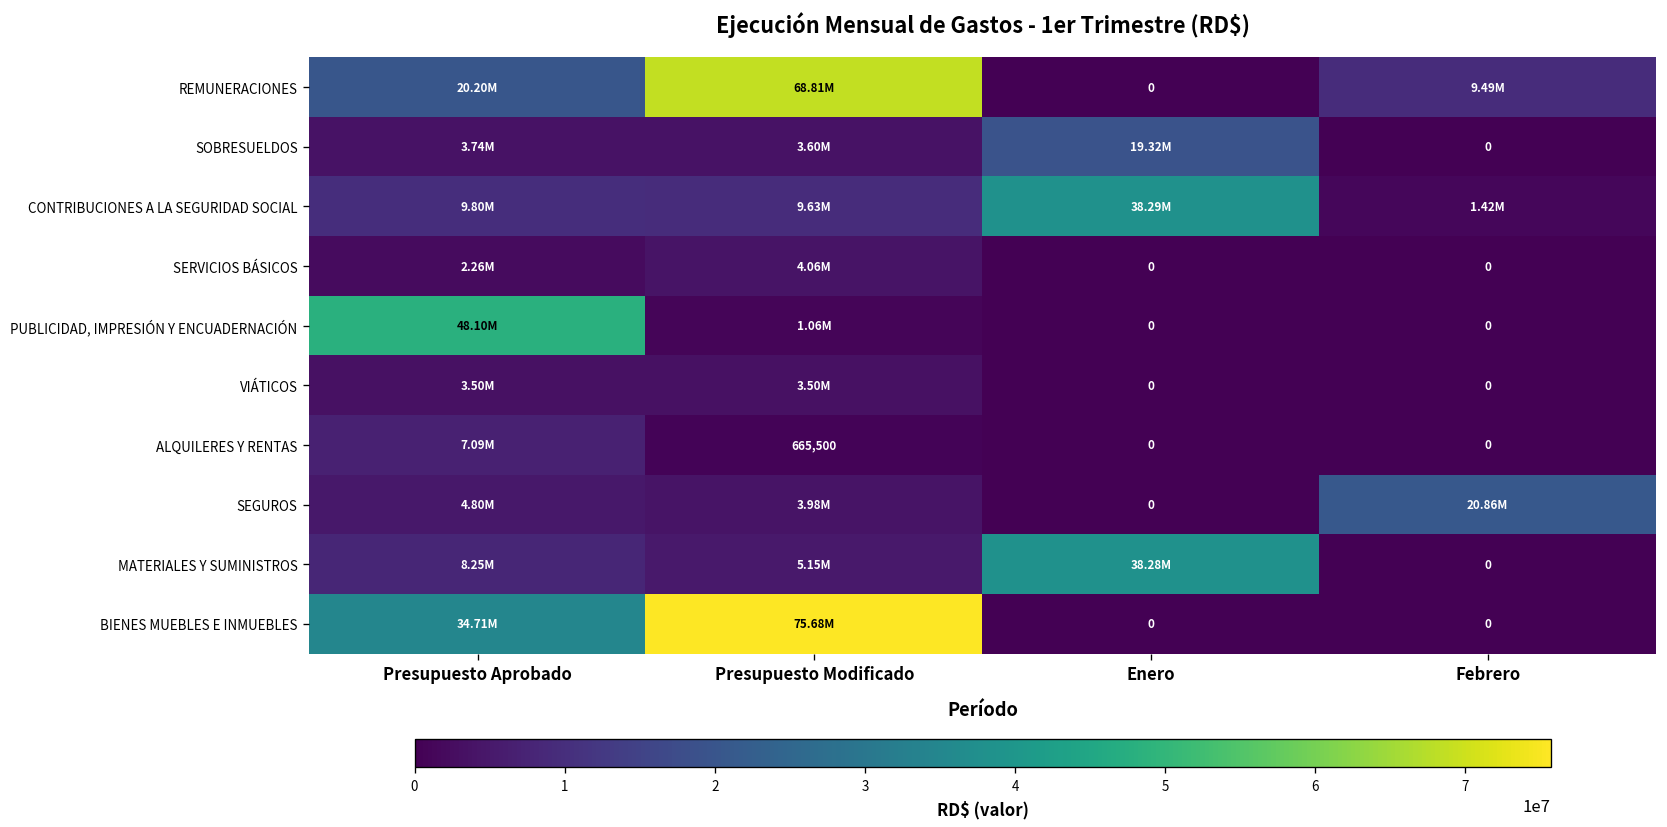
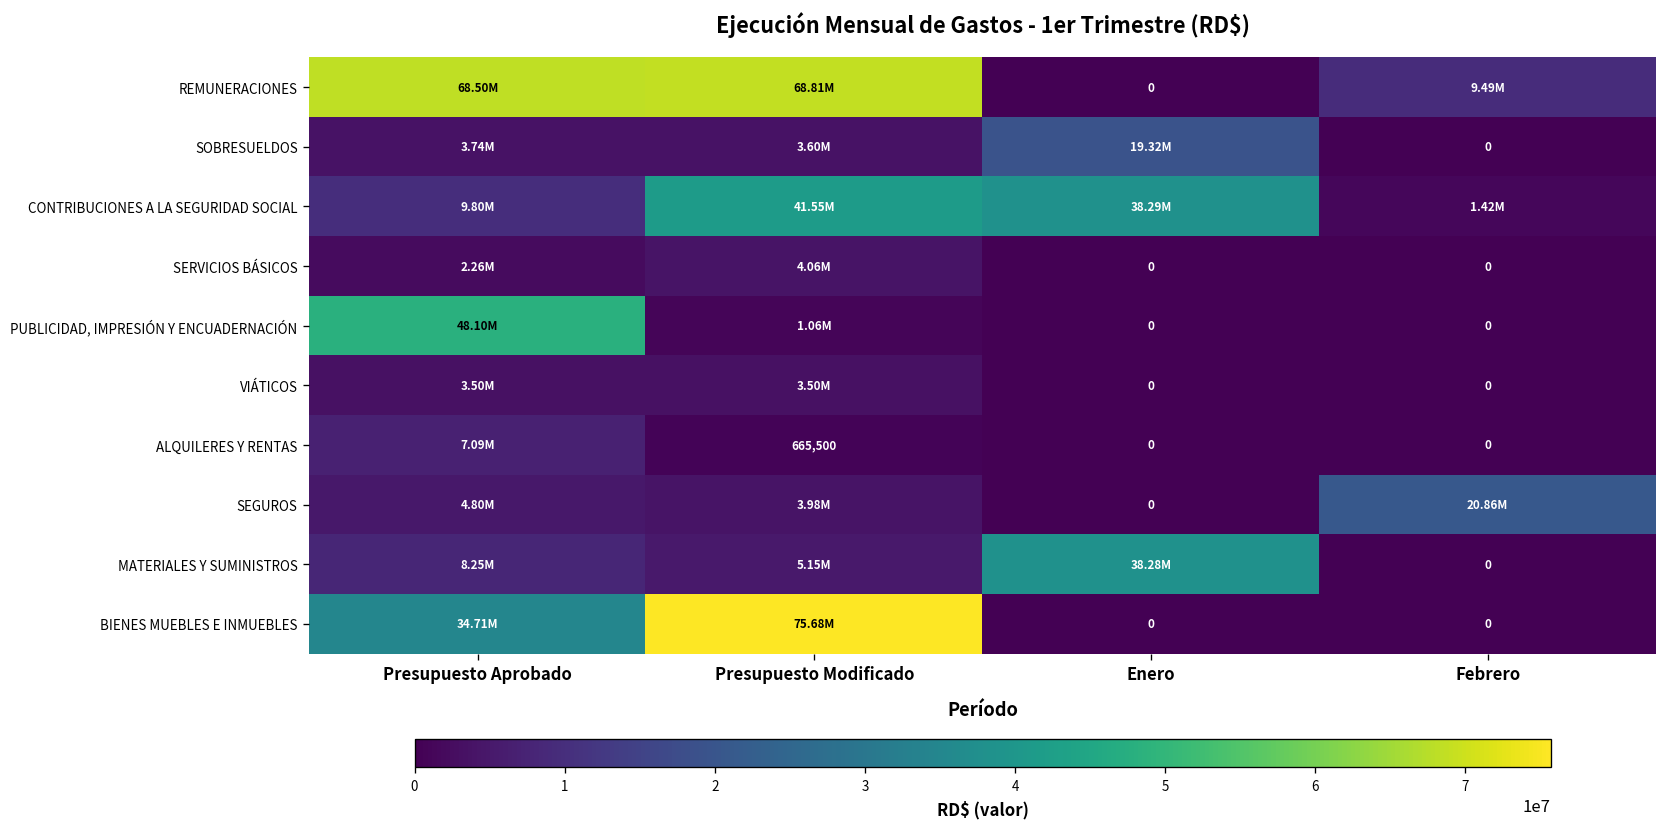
REMUNERACIONES, Presupuesto Aprobado: 20.20M -> 68.50M
CONTRIBUCIONES A LA SEGURIDAD SOCIAL, Presupuesto Modificado: 9.63M -> 41.55M
